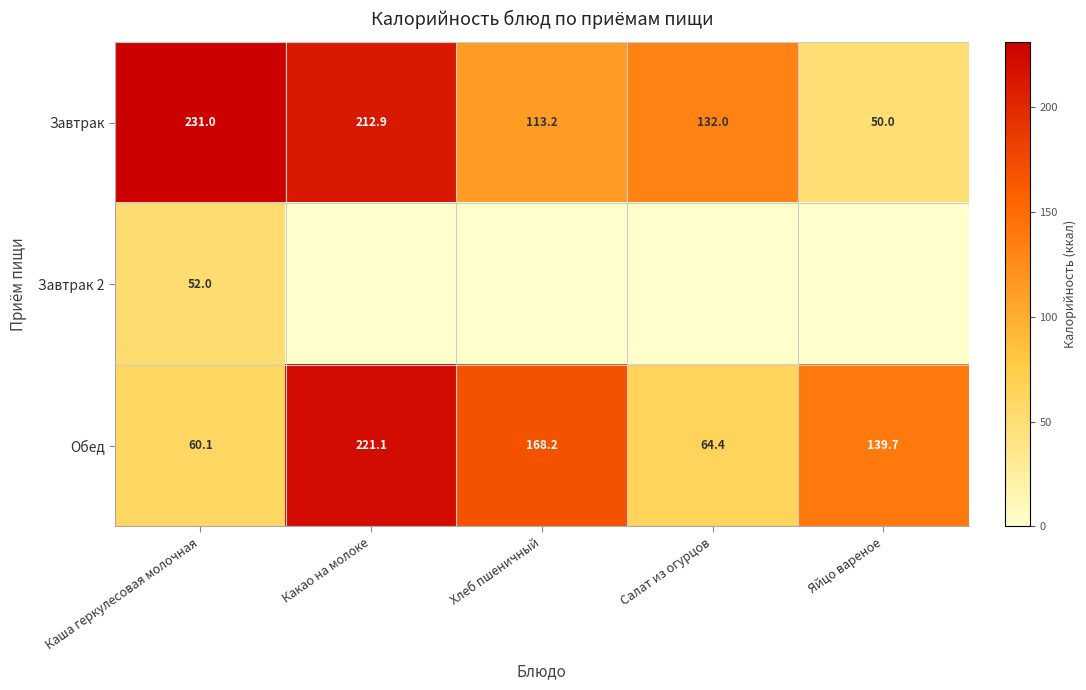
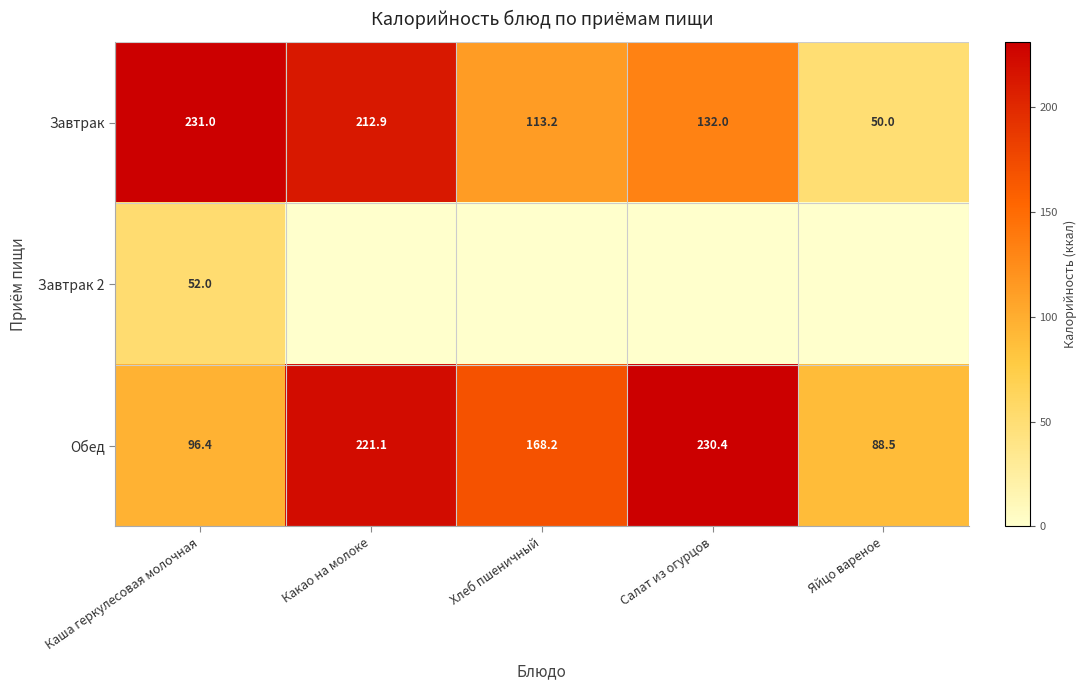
Обед, Каша геркулесовая молочная: 60.1 -> 96.4
Обед, Салат из огурцов: 64.4 -> 230.4
Обед, Яйцо вареное: 139.7 -> 88.5
